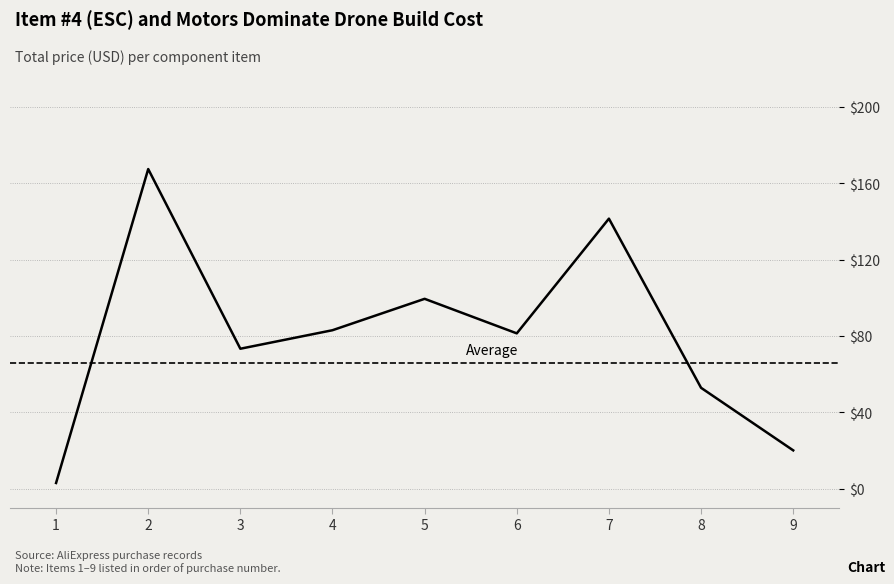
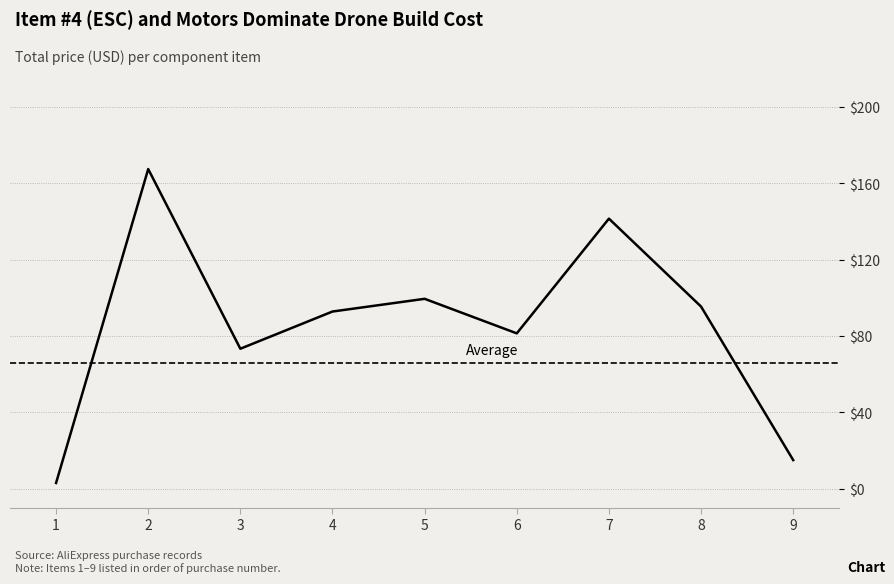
4: $83 -> $93
8: $53 -> $95
9: $20 -> $15
